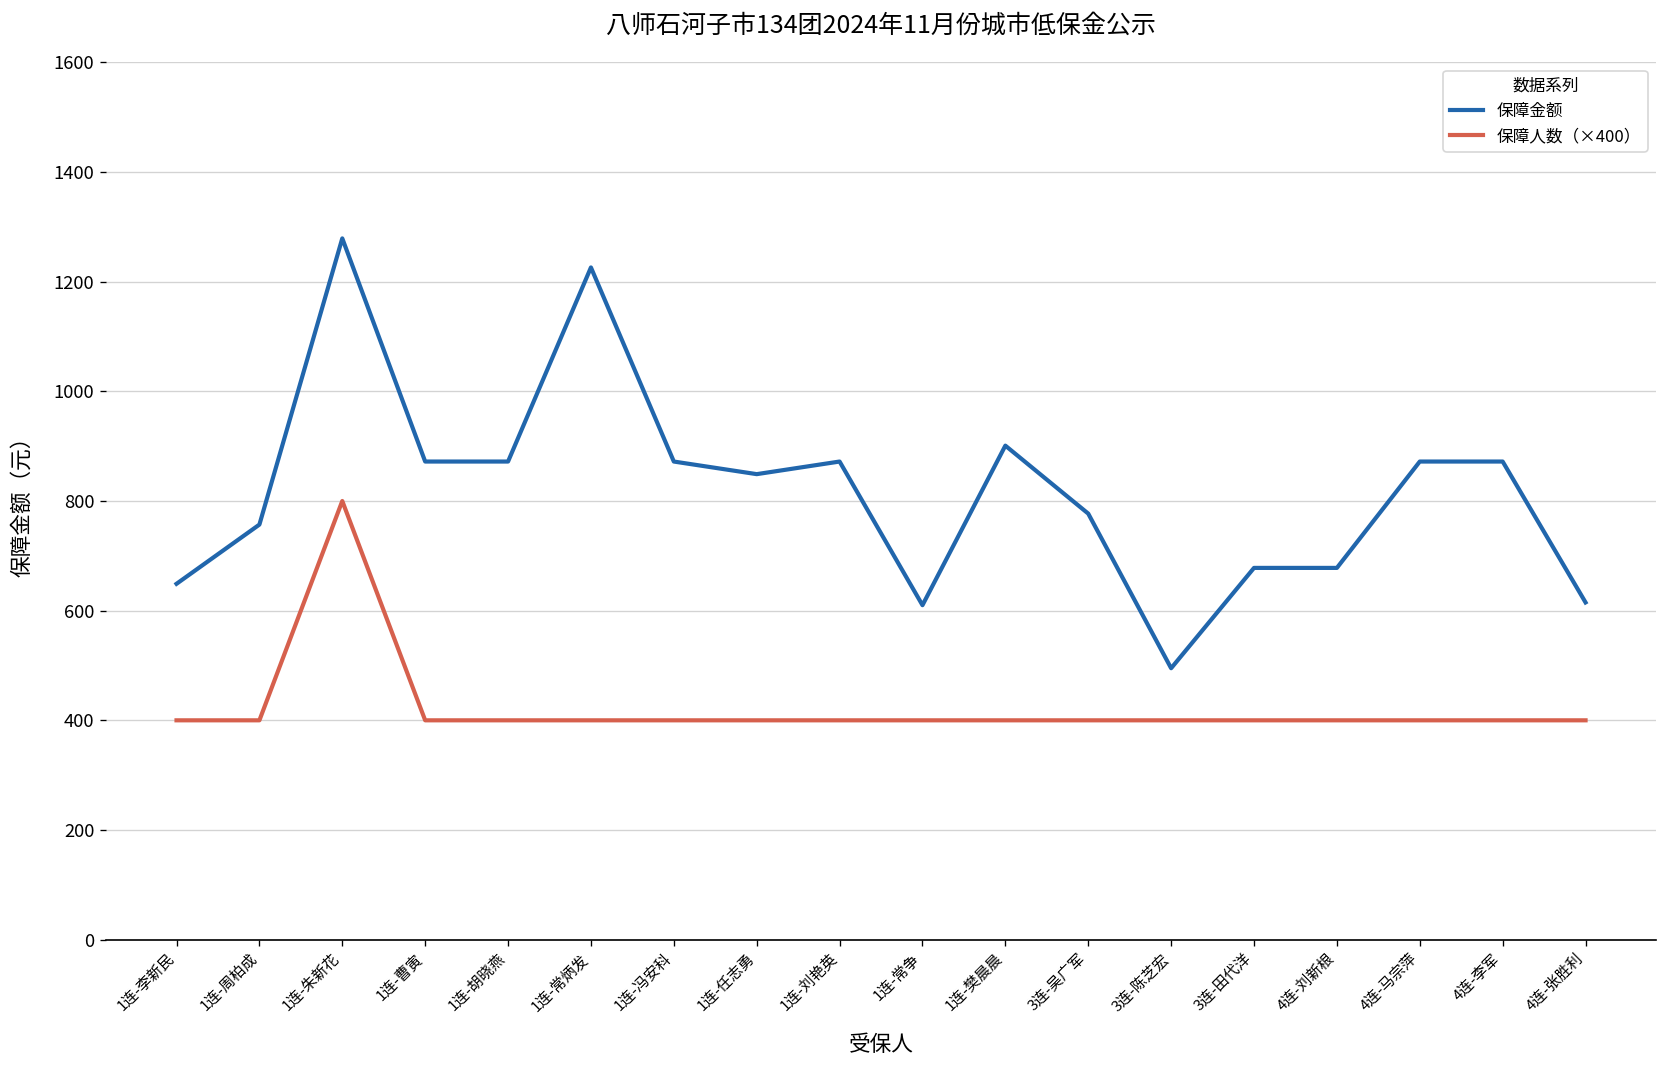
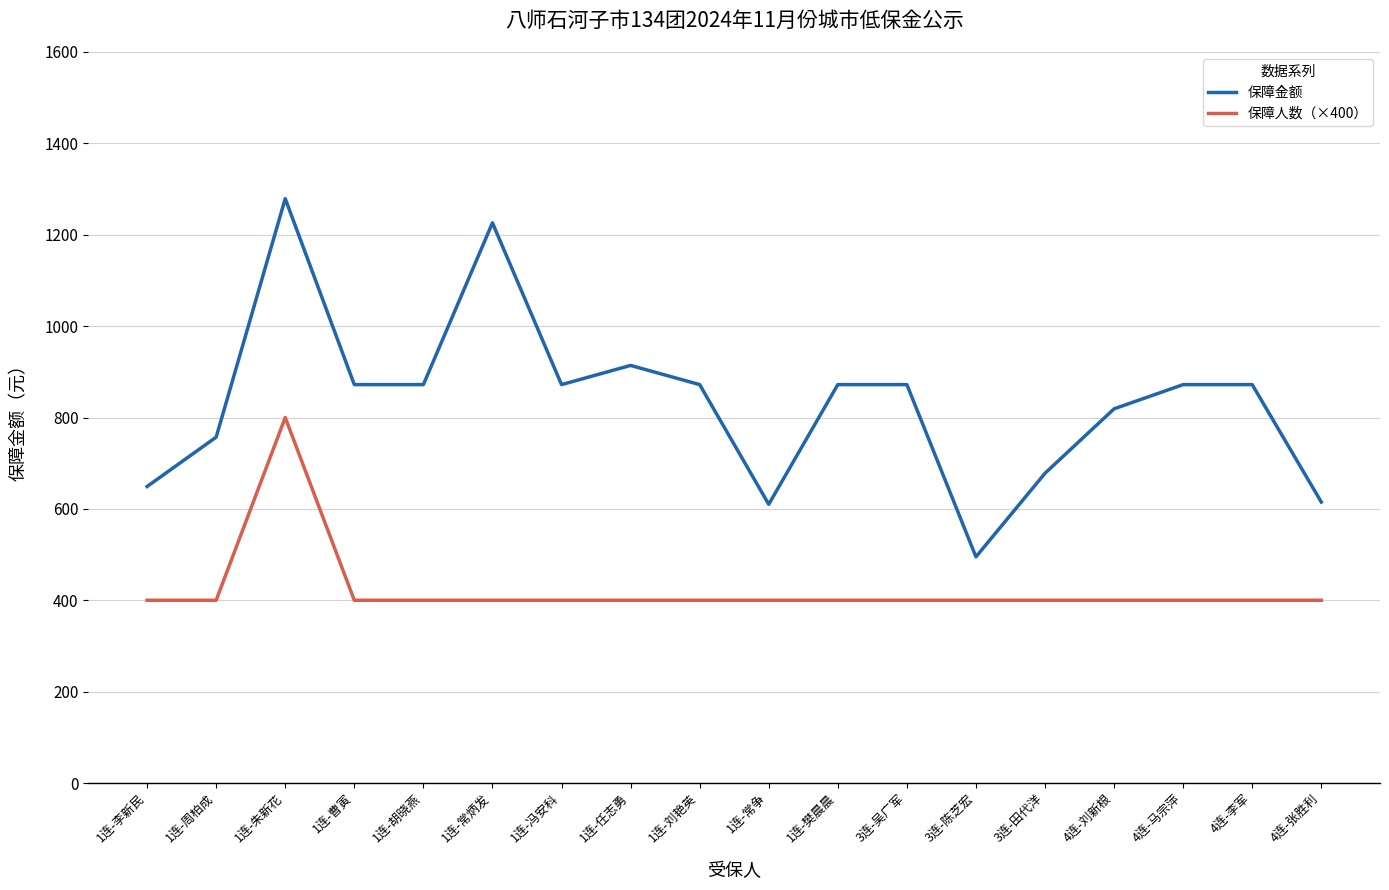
保障金额, 1连-任志勇: 850 -> 910
保障金额, 1连-樊晨晨: 900 -> 870
保障金额, 3连-吴广军: 780 -> 870
保障金额, 4连-刘新根: 680 -> 820
